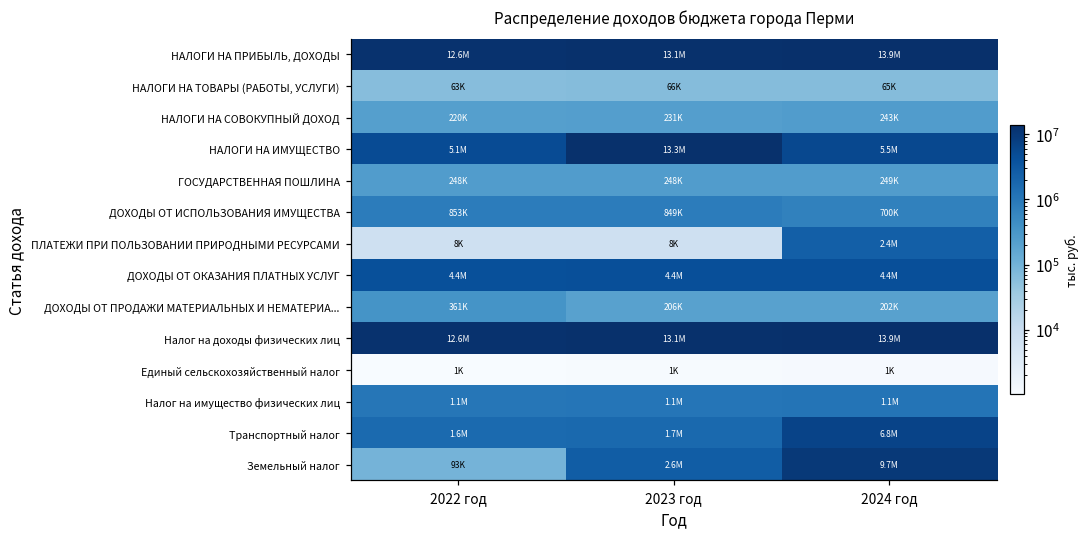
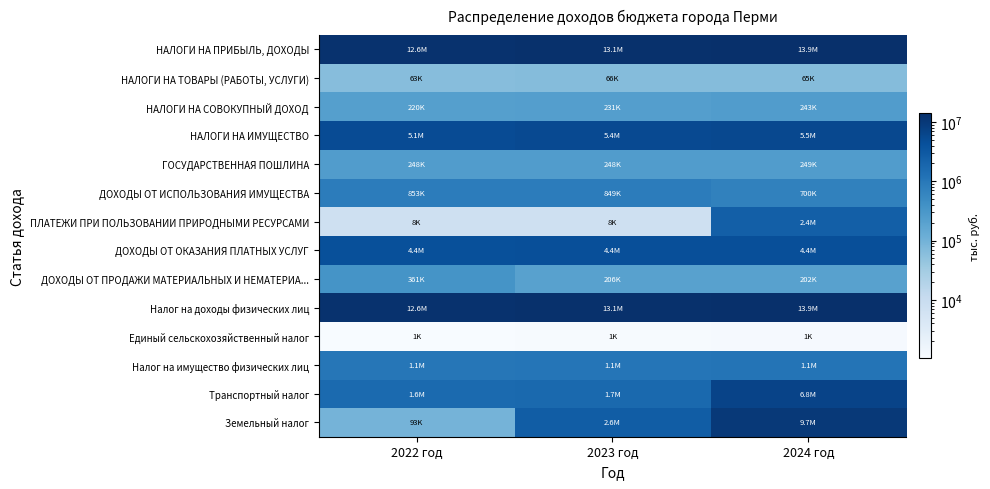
НАЛОГИ НА ИМУЩЕСТВО, 2023 год: 13.3M -> 5.4M
